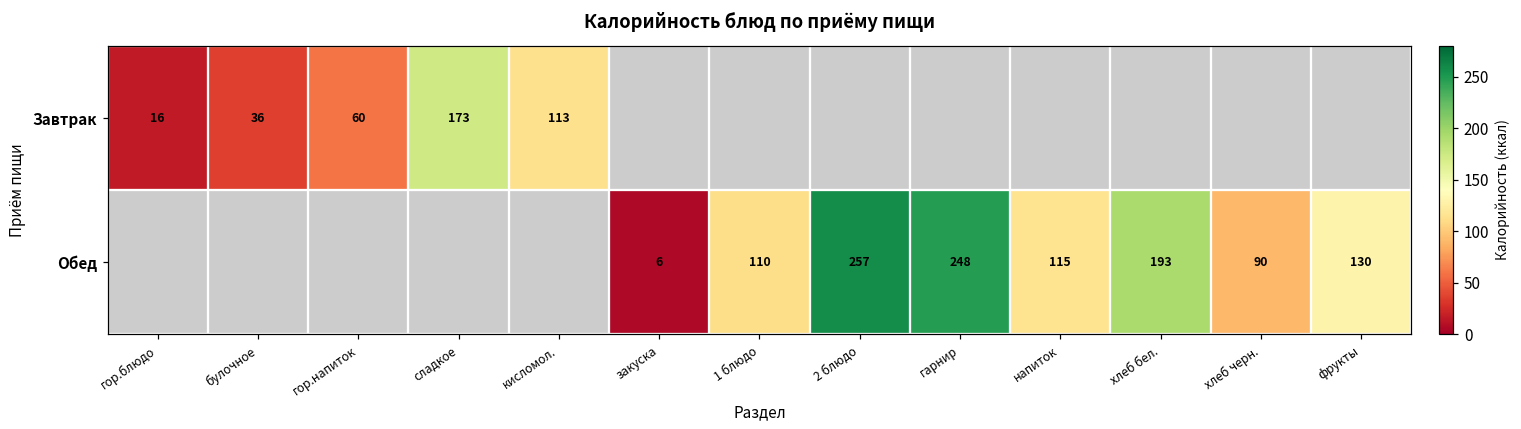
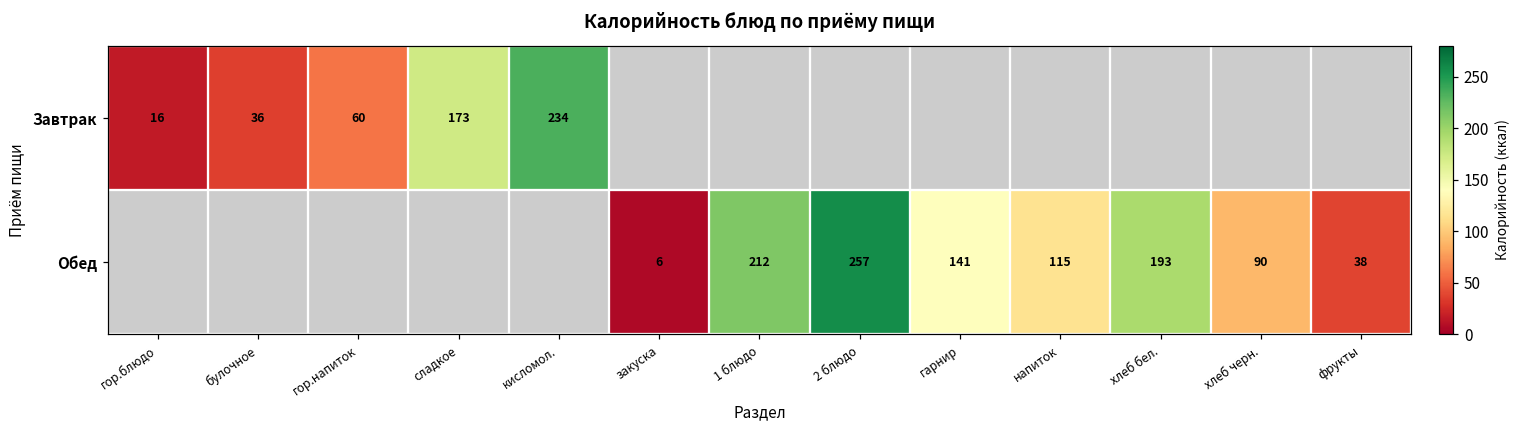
Завтрак, кисломол.: 113 -> 234
Обед, 1 блюдо: 110 -> 212
Обед, гарнир: 248 -> 141
Обед, фрукты: 130 -> 38
